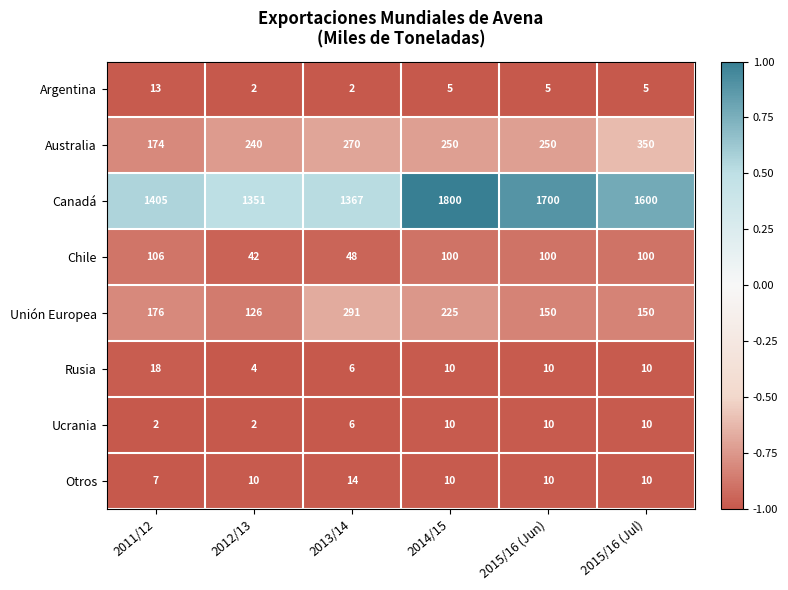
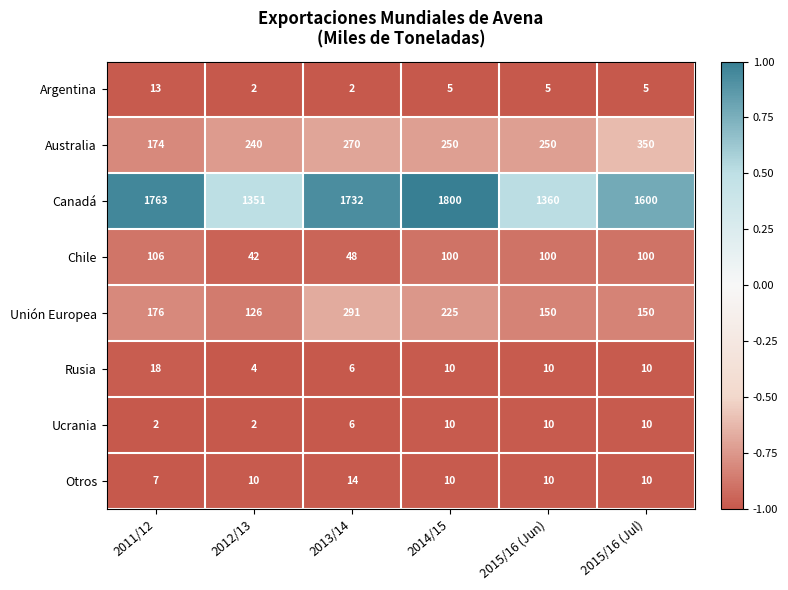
Canadá, 2011/12: 1405 -> 1763
Canadá, 2013/14: 1367 -> 1732
Canadá, 2015/16 (Jun): 1700 -> 1360
